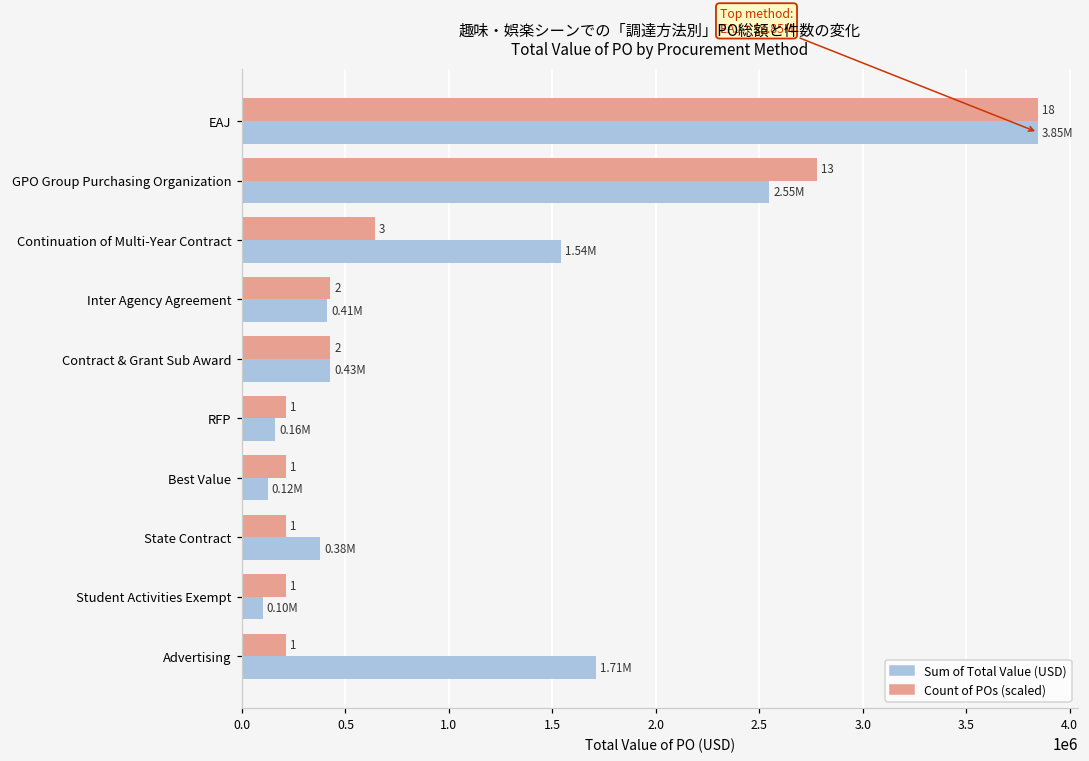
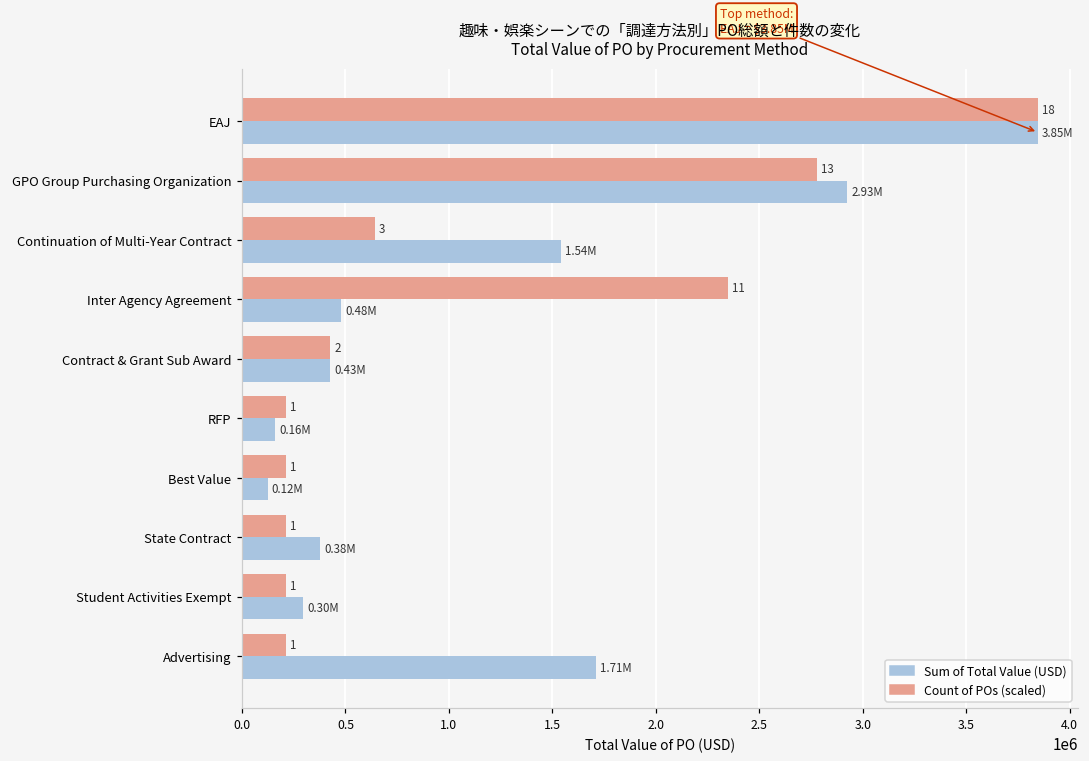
Sum of Total Value (USD), GPO Group Purchasing Organization: 2.55M -> 2.93M
Count of POs (scaled), Inter Agency Agreement: 2 -> 11
Sum of Total Value (USD), Inter Agency Agreement: 0.41M -> 0.48M
Sum of Total Value (USD), Student Activities Exempt: 0.10M -> 0.30M
